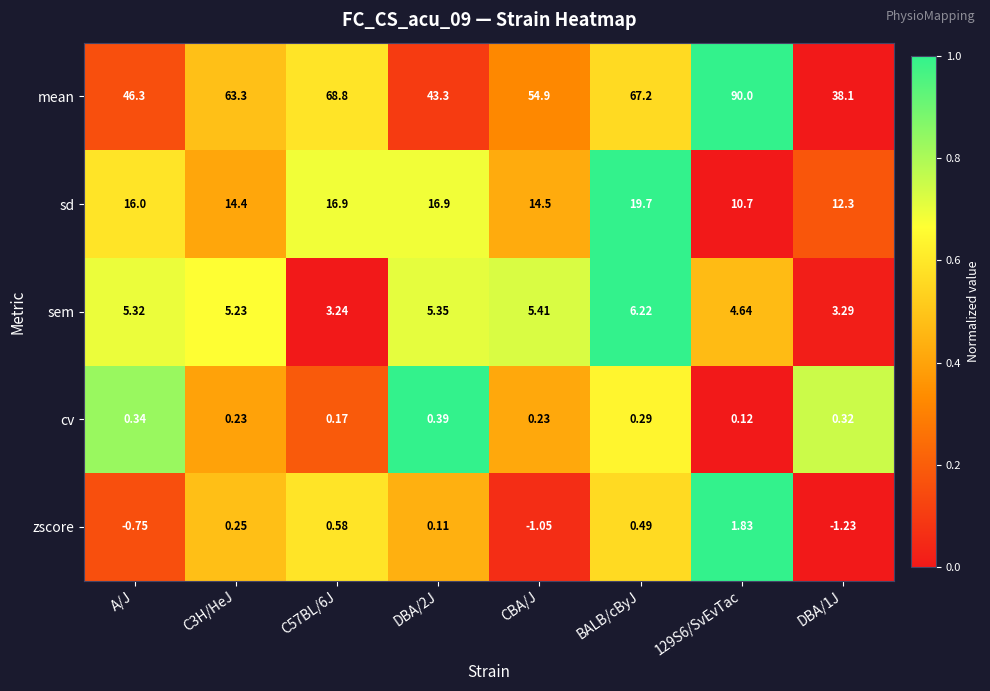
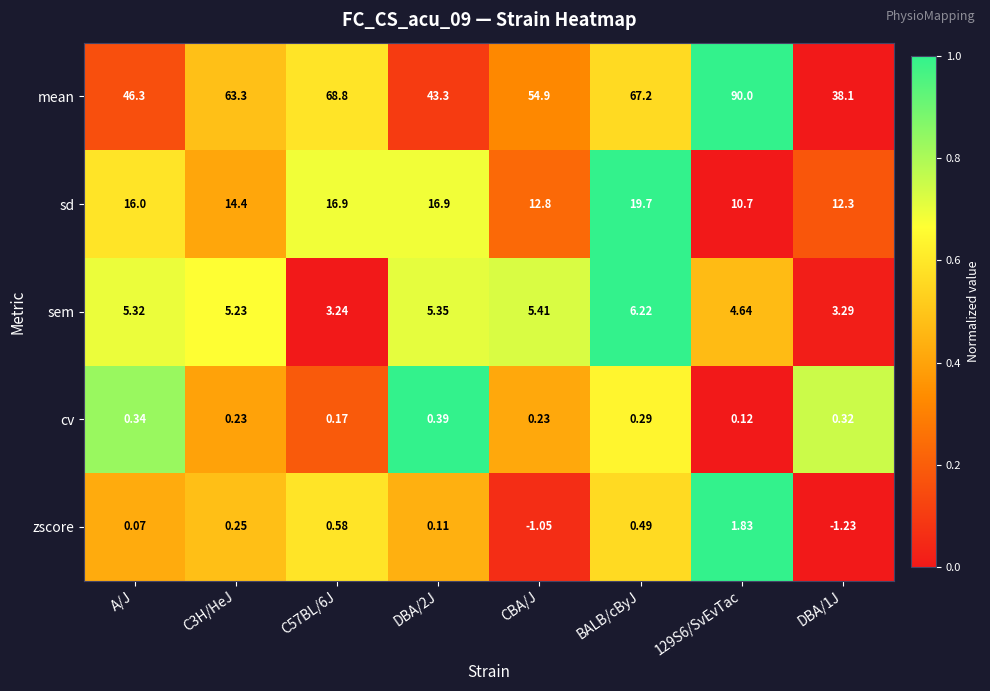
sd, CBA/J: 14.5 -> 12.8
zscore, A/J: -0.75 -> 0.07
